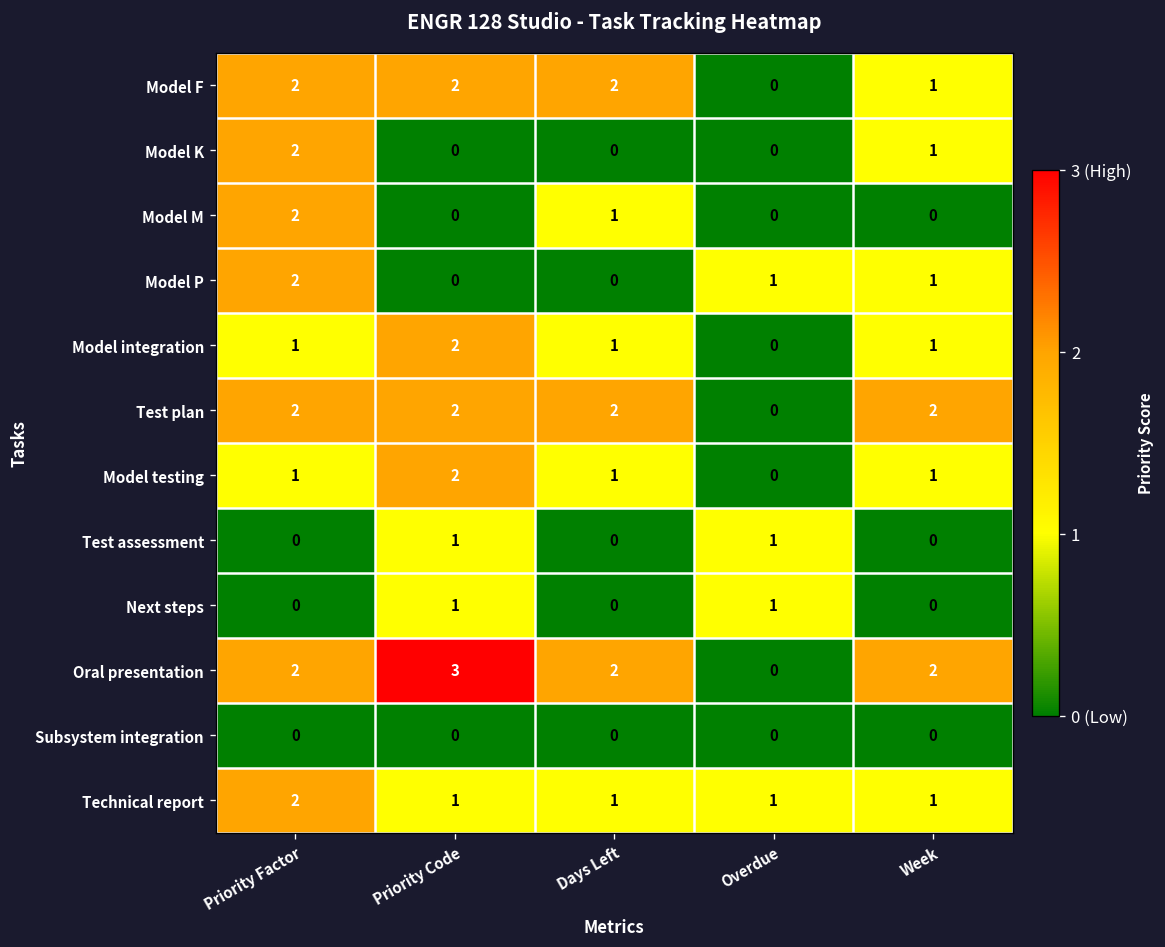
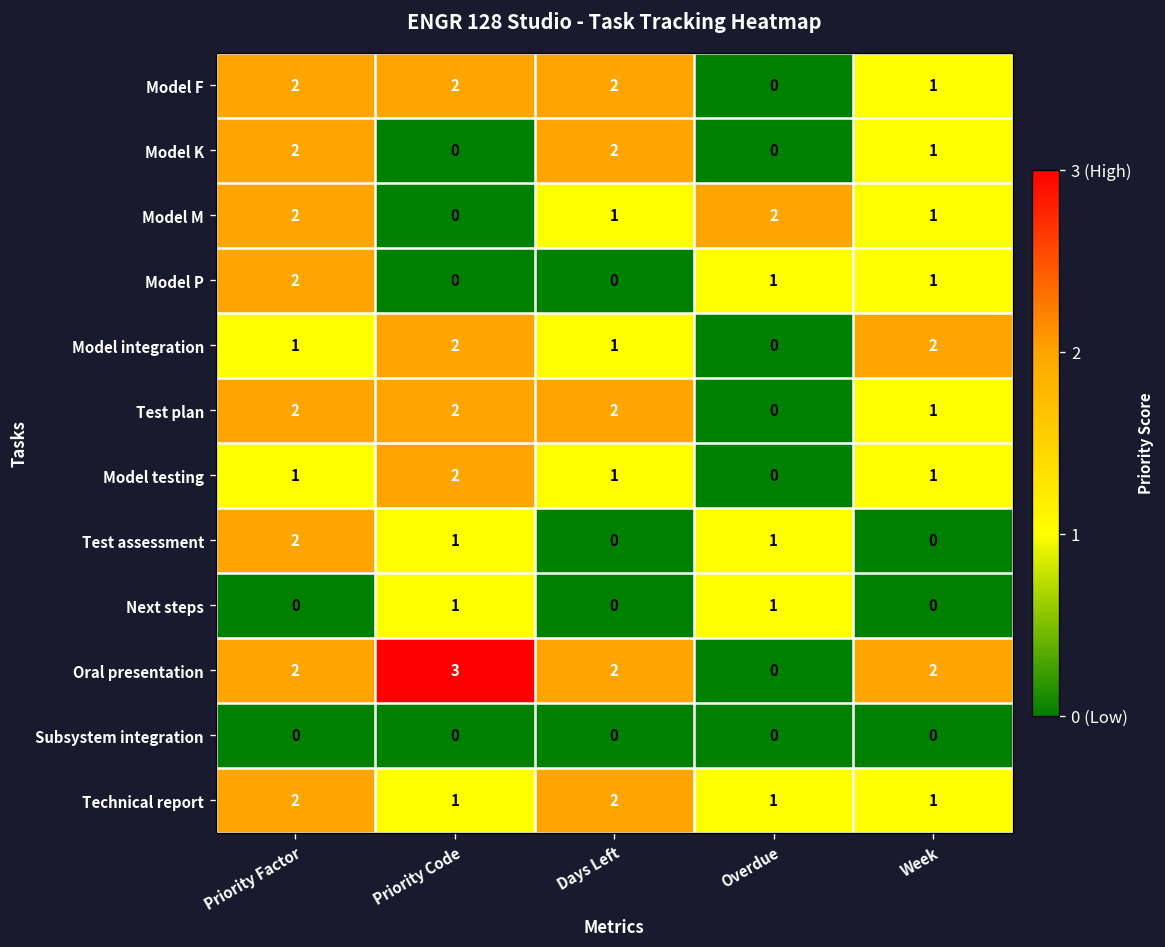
Model K, Days Left: 0 -> 2
Model M, Overdue: 0 -> 2
Model M, Week: 0 -> 1
Model integration, Week: 1 -> 2
Test plan, Week: 2 -> 1
Test assessment, Priority Factor: 0 -> 2
Technical report, Days Left: 1 -> 2
